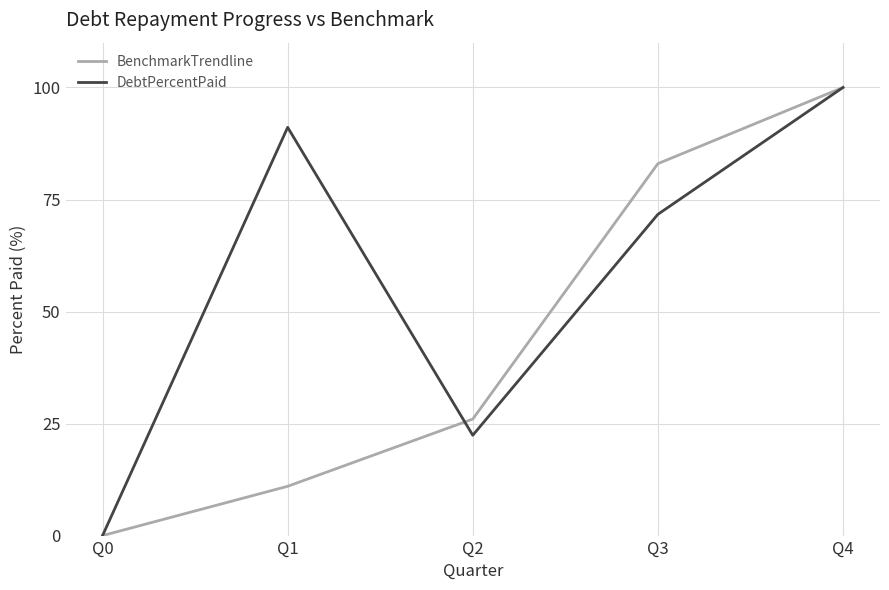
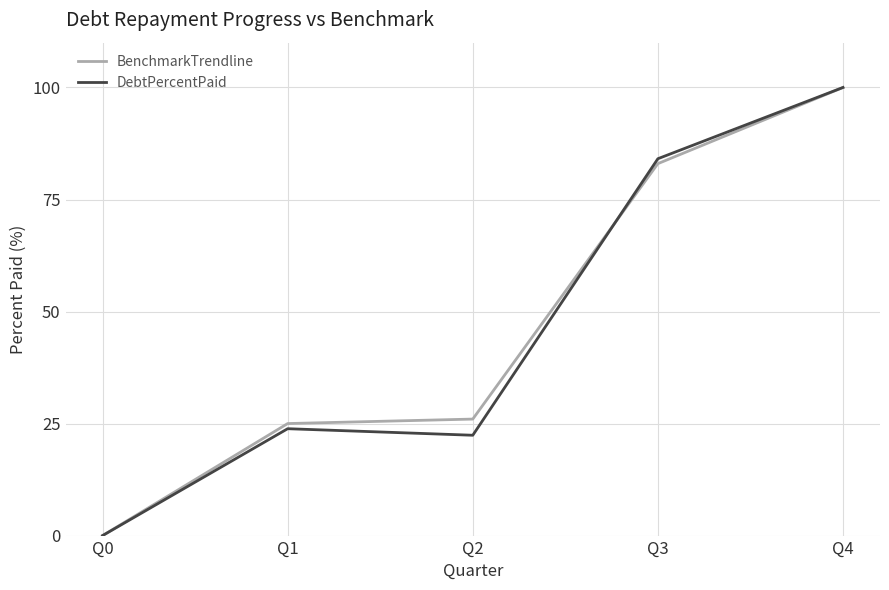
BenchmarkTrendline, Q1: 11 -> 25
DebtPercentPaid, Q1: 91 -> 24
DebtPercentPaid, Q3: 72 -> 84
